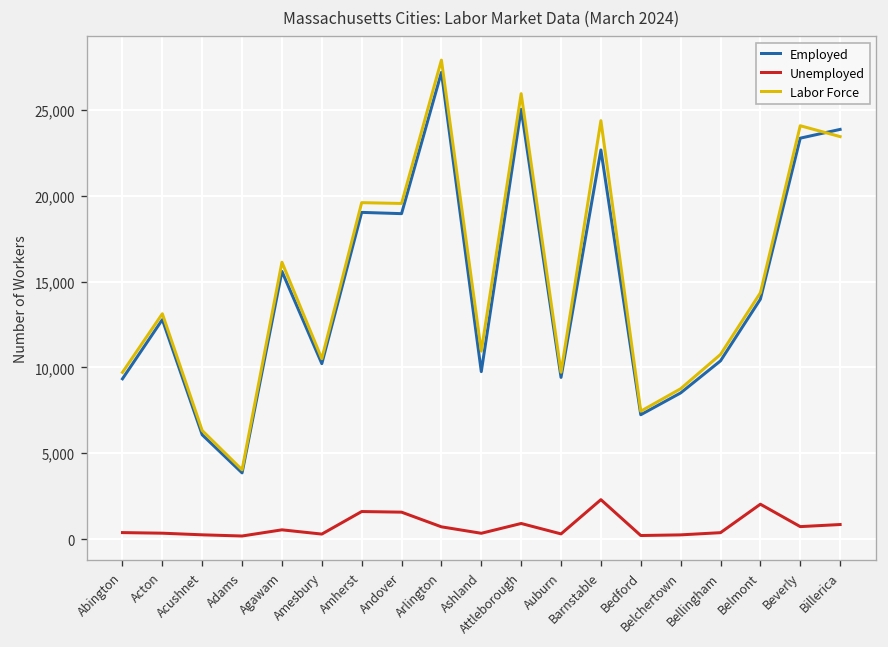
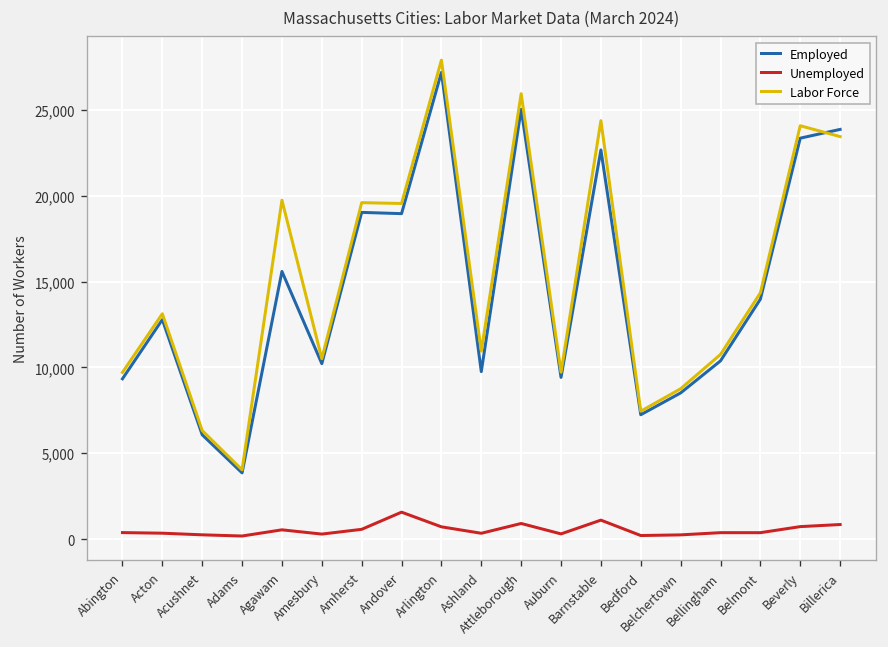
Labor Force, Agawam: 16,100 -> 19,800
Unemployed, Amherst: 1,600 -> 600
Unemployed, Barnstable: 2,300 -> 1,100
Unemployed, Belmont: 2,000 -> 400
